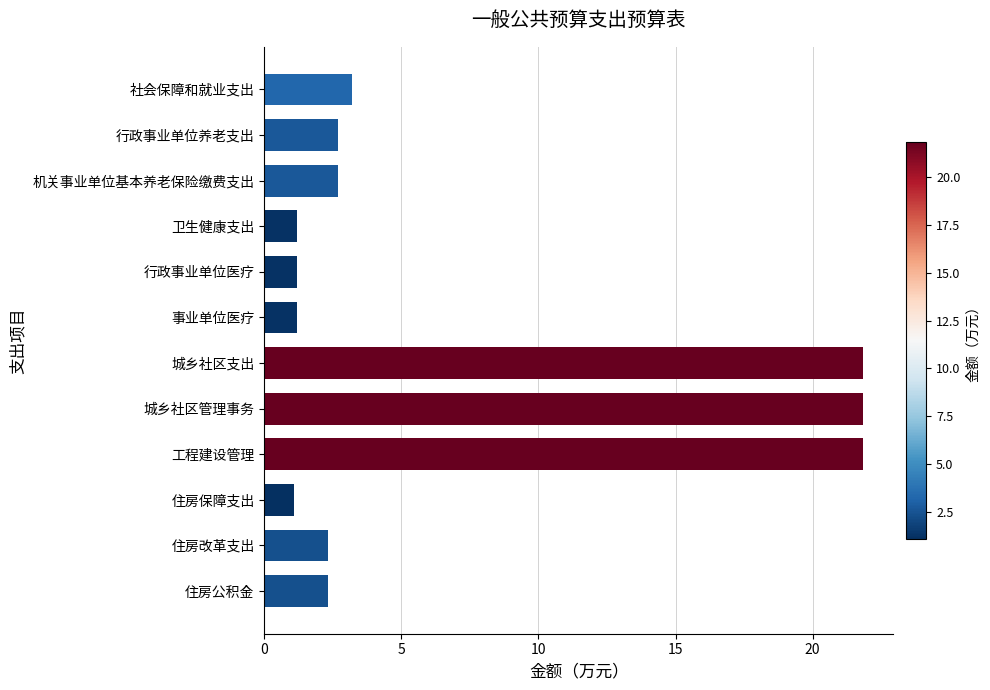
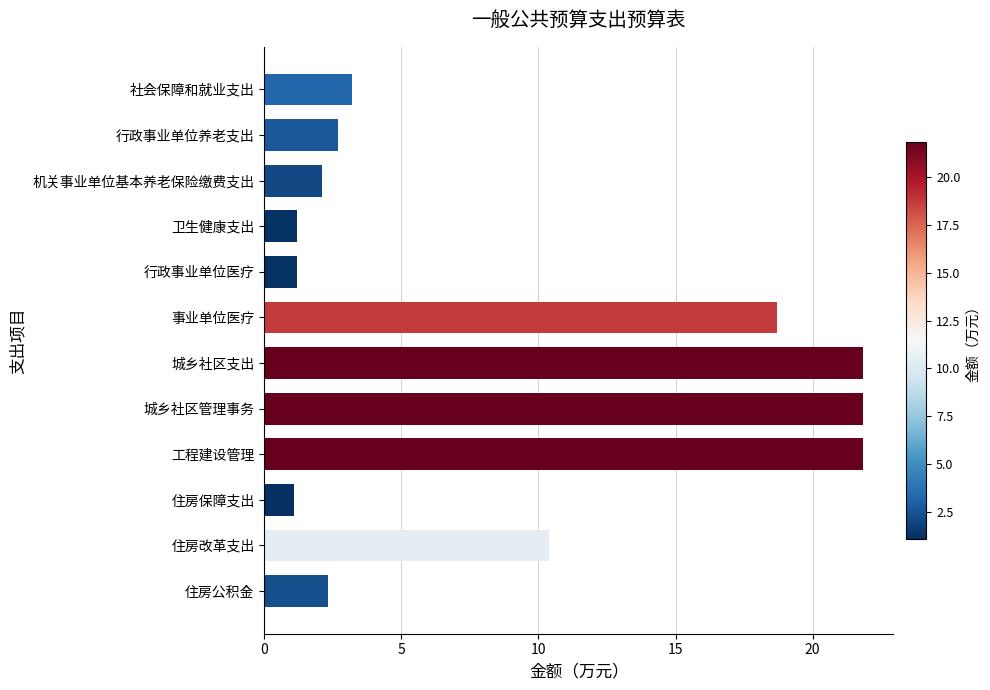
机关事业单位基本养老保险缴费支出: 2.7 -> 2.1
事业单位医疗: 1.2 -> 18.7
住房改革支出: 2.3 -> 10.4
